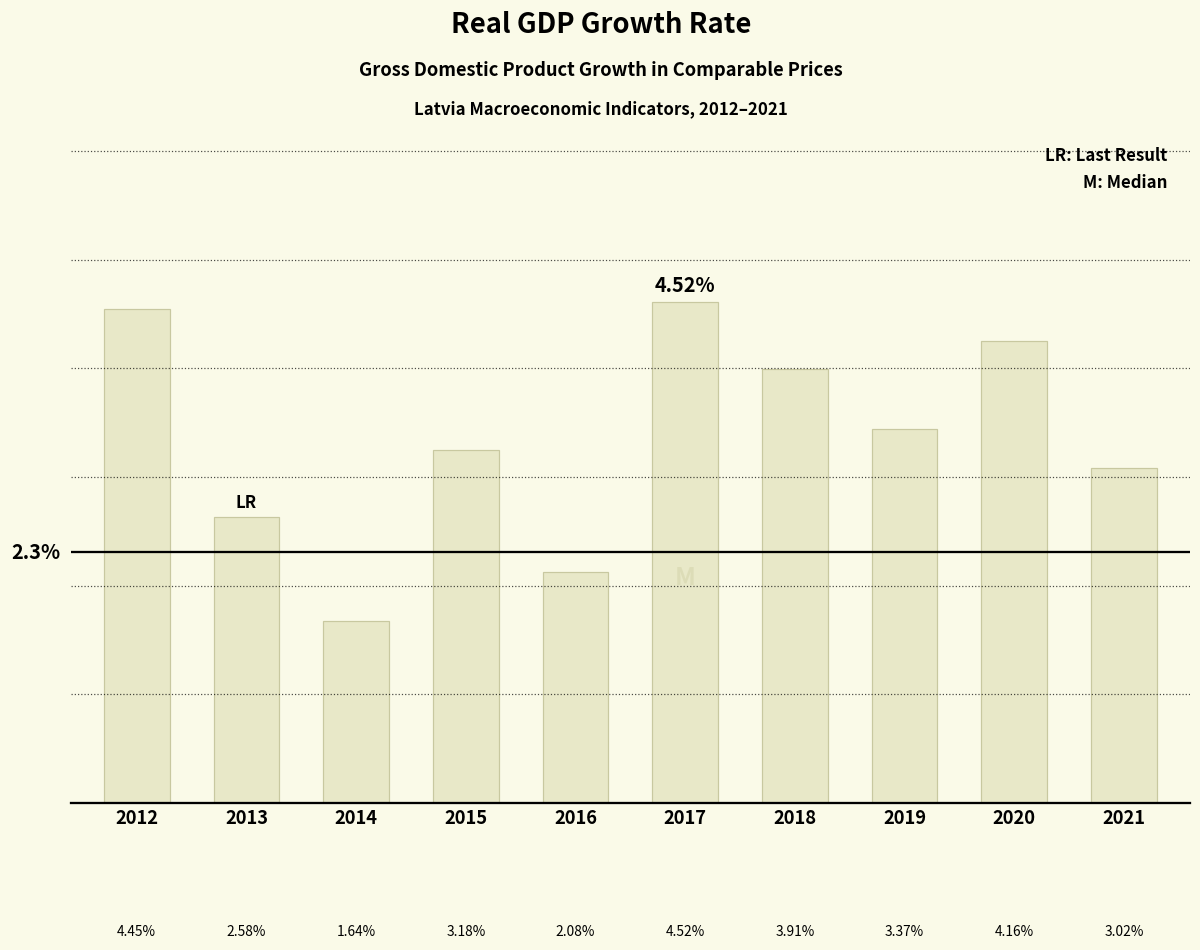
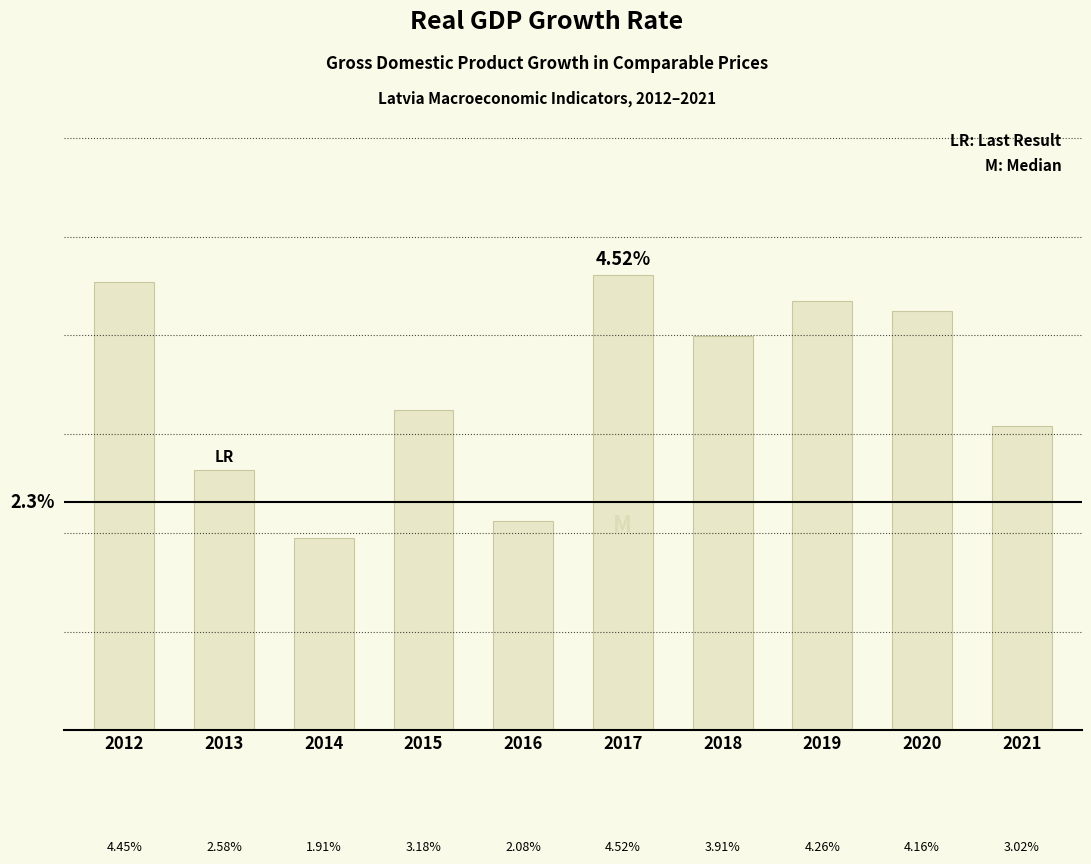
2014: 1.64% -> 1.91%
2019: 3.37% -> 4.26%
